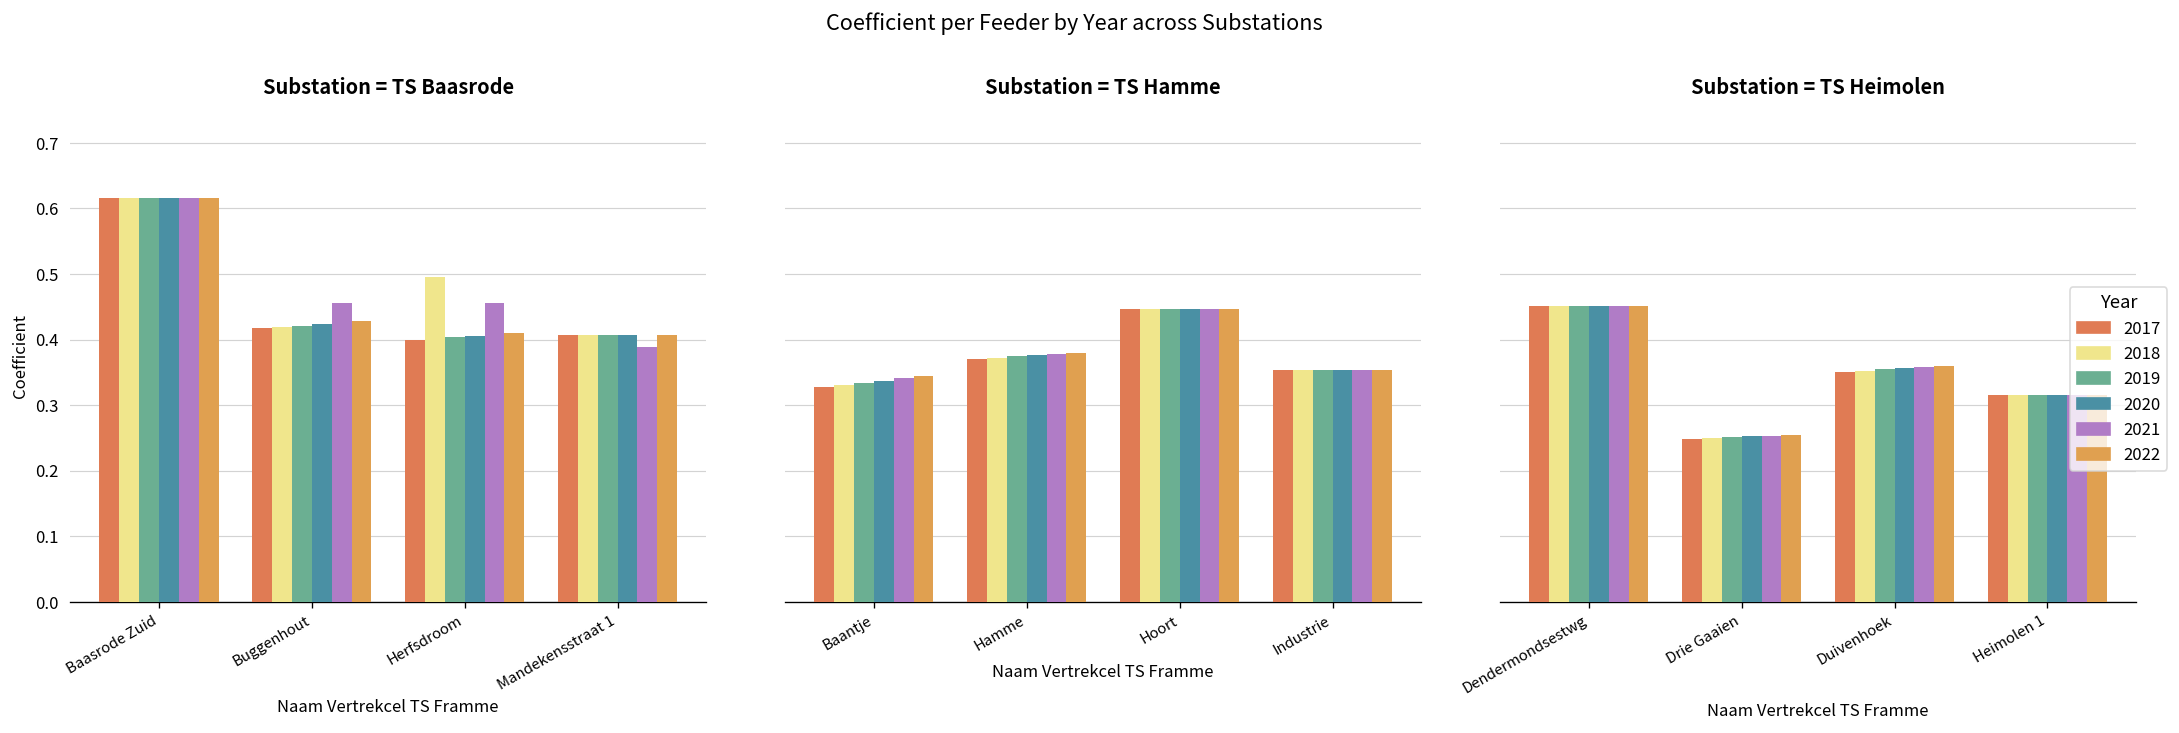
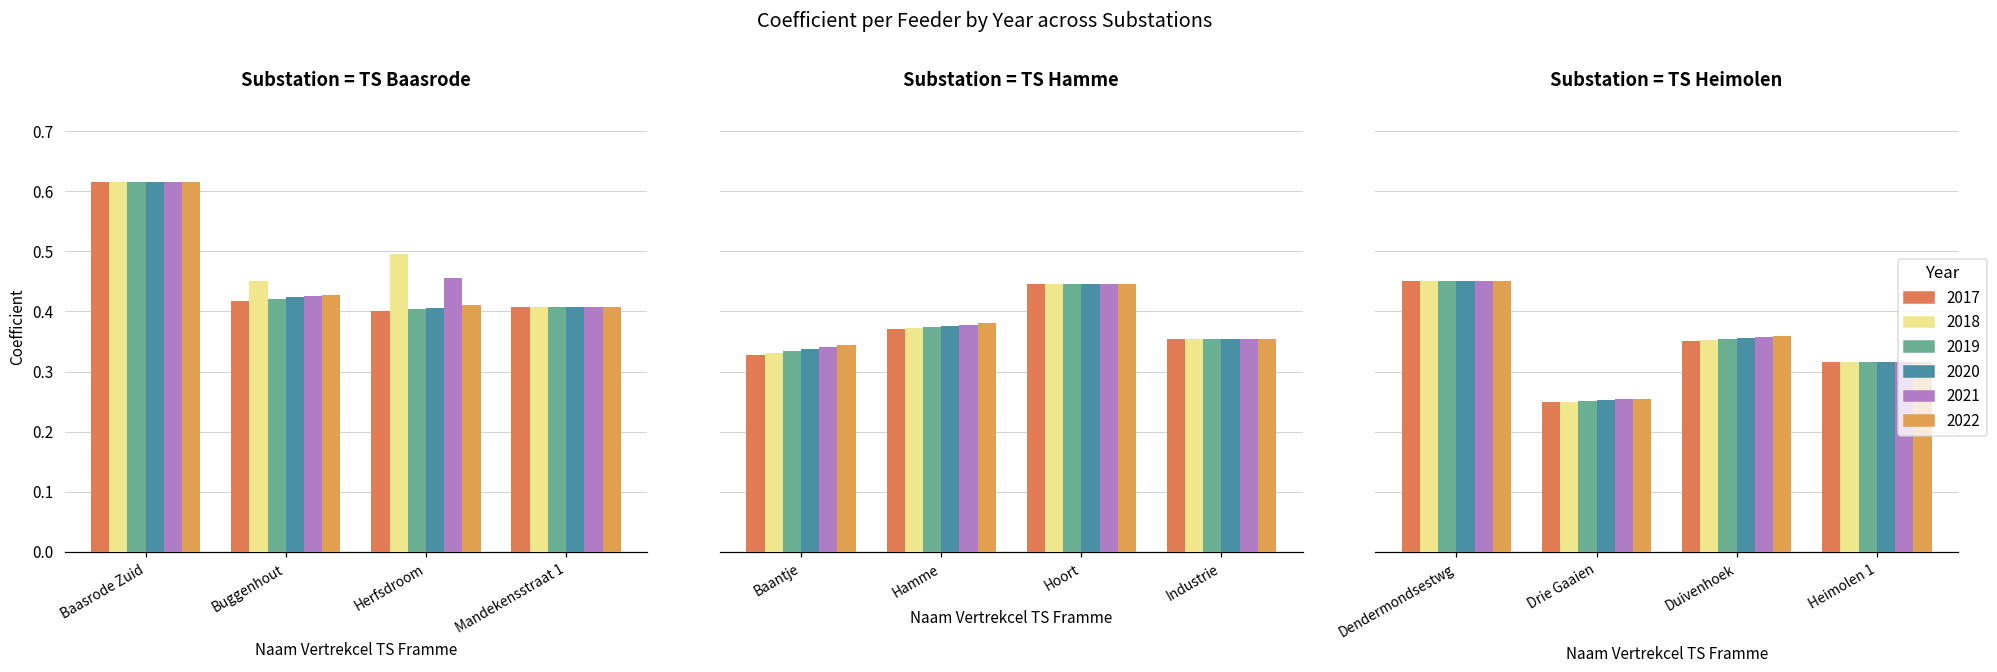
Substation = TS Baasrode, 2018, Buggenhout: 0.42 -> 0.45
Substation = TS Baasrode, 2021, Buggenhout: 0.46 -> 0.43
Substation = TS Baasrode, 2021, Mandekensstraat 1: 0.39 -> 0.41
